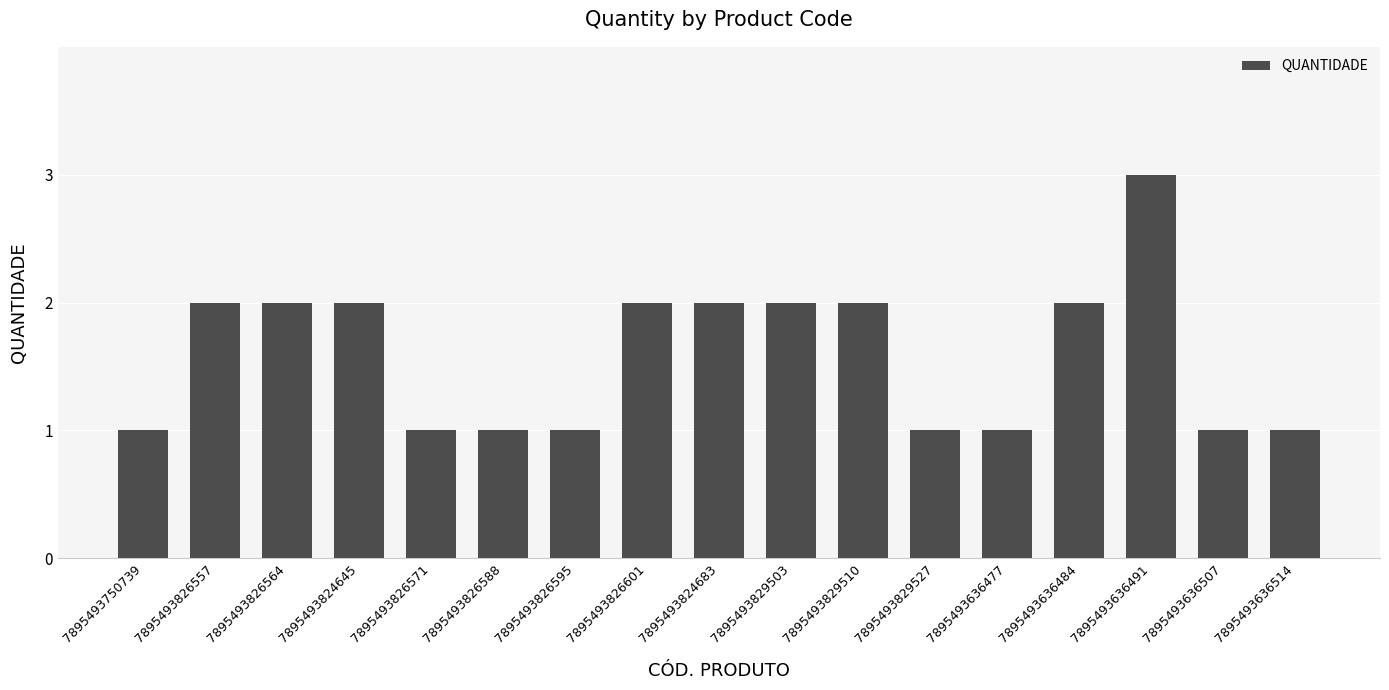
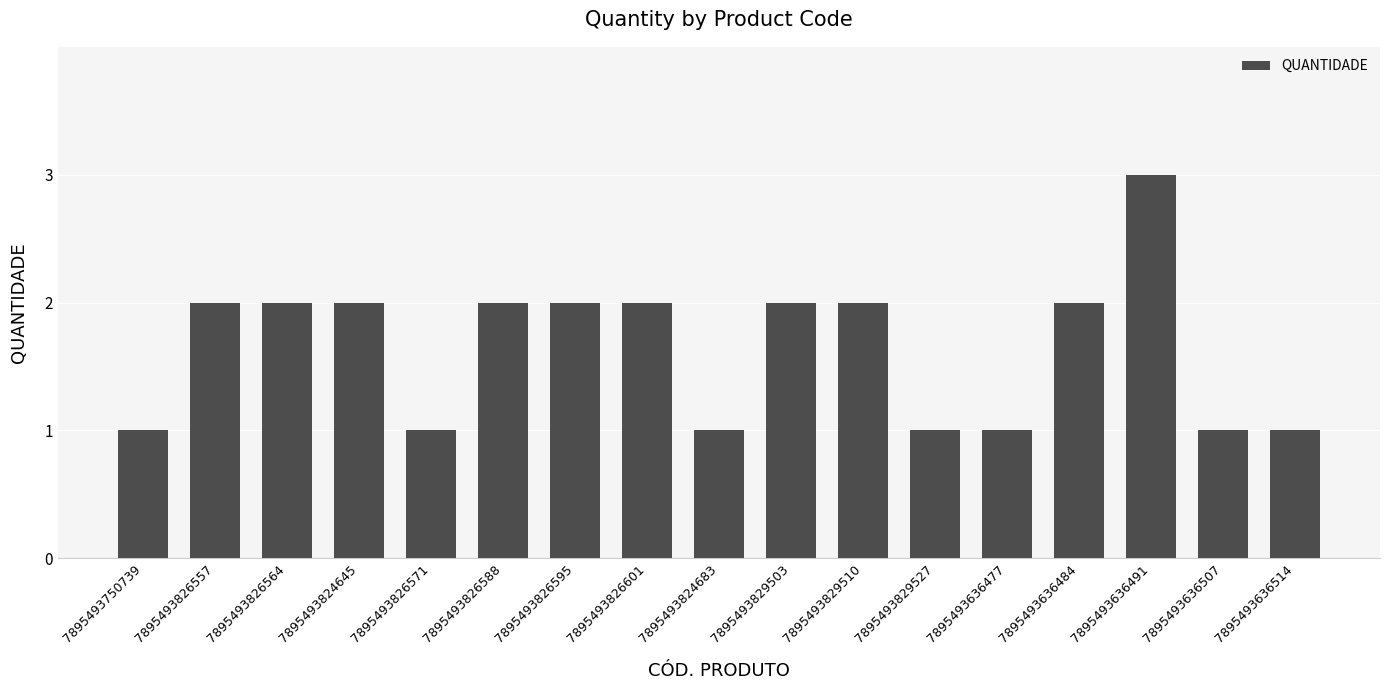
7895493826588: 1 -> 2
7895493826595: 1 -> 2
7895493824683: 2 -> 1
